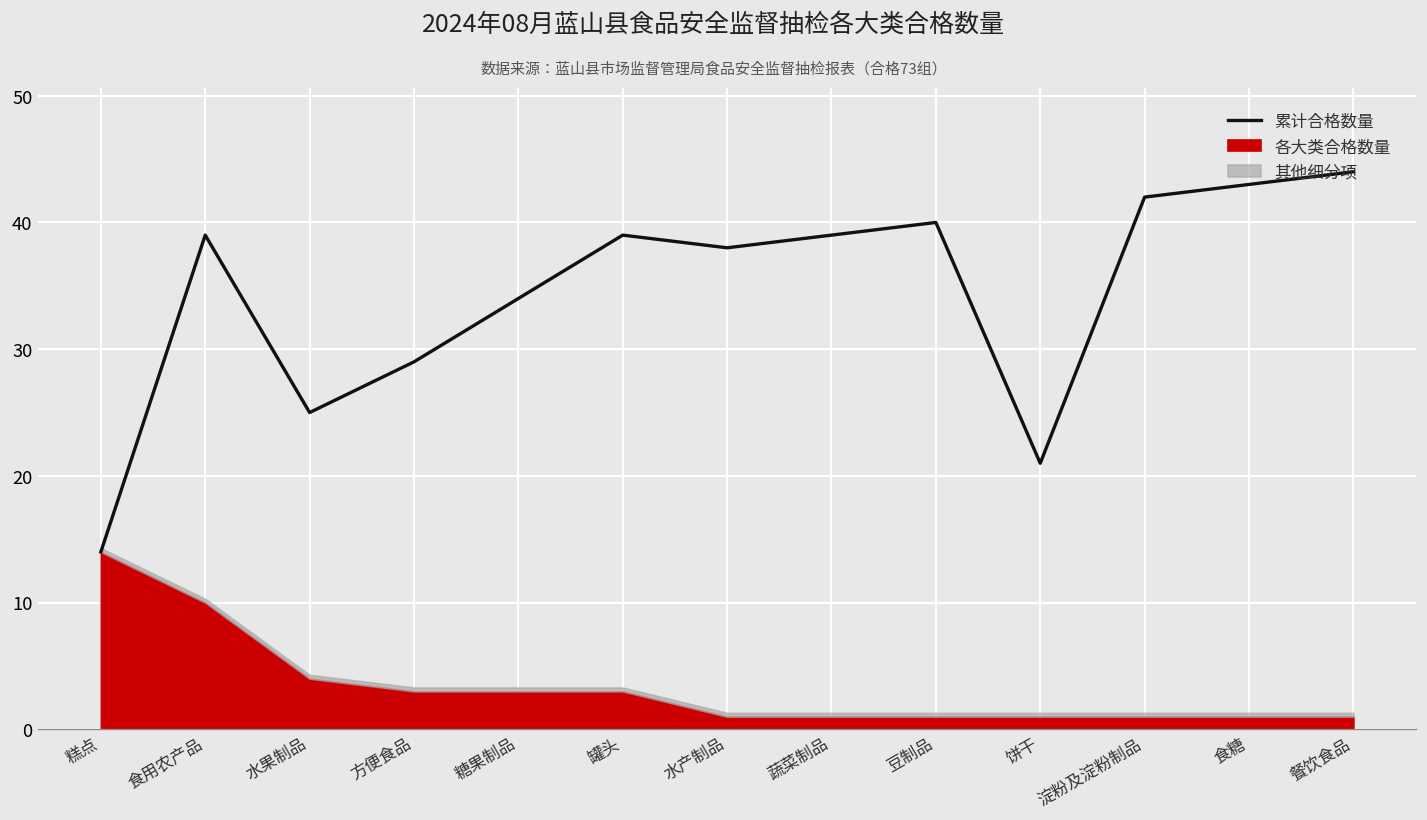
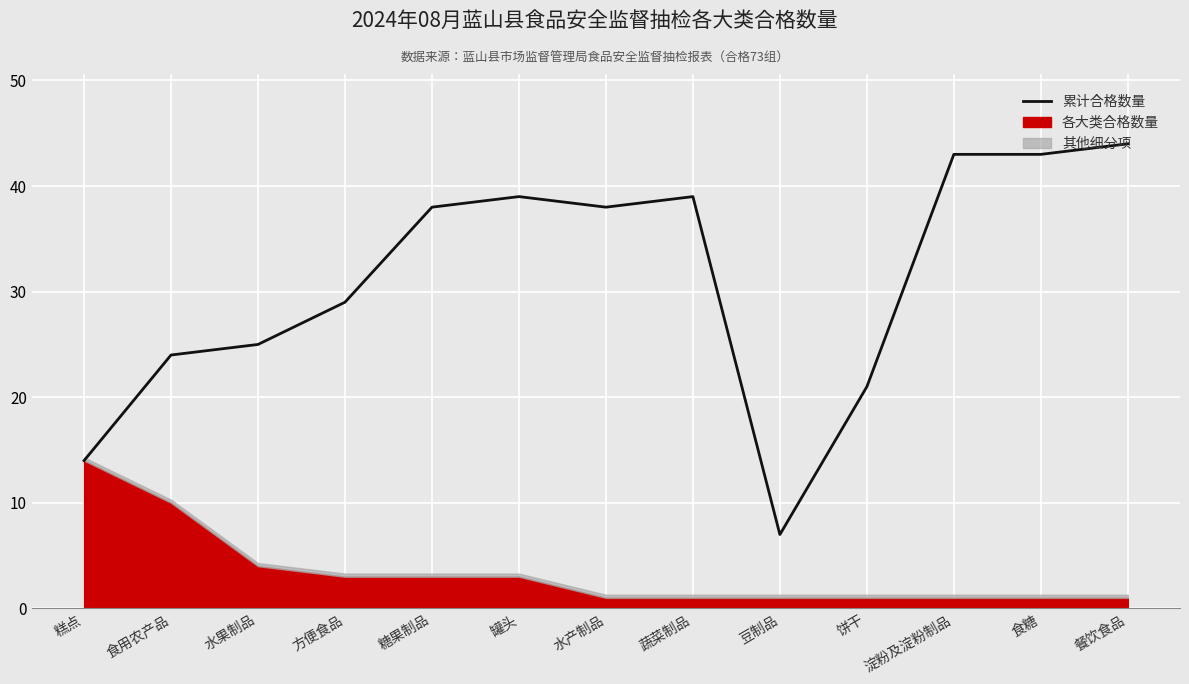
累计合格数量, 食用农产品: 39 -> 24
累计合格数量, 糖果制品: 34 -> 38
累计合格数量, 豆制品: 40 -> 7
累计合格数量, 淀粉及淀粉制品: 42 -> 43
